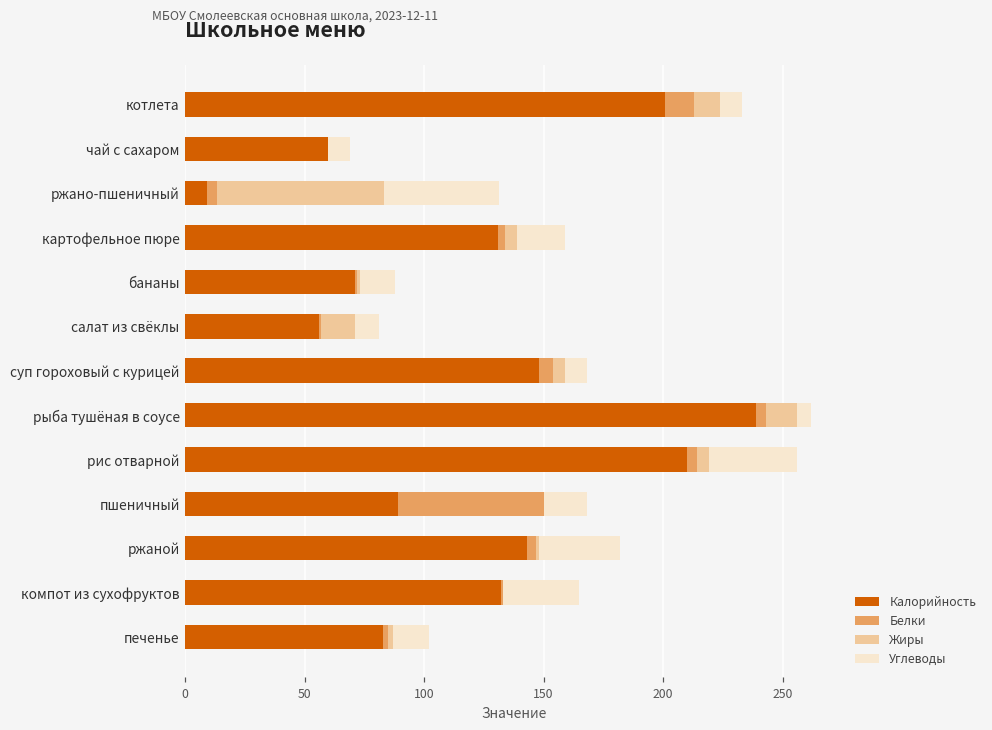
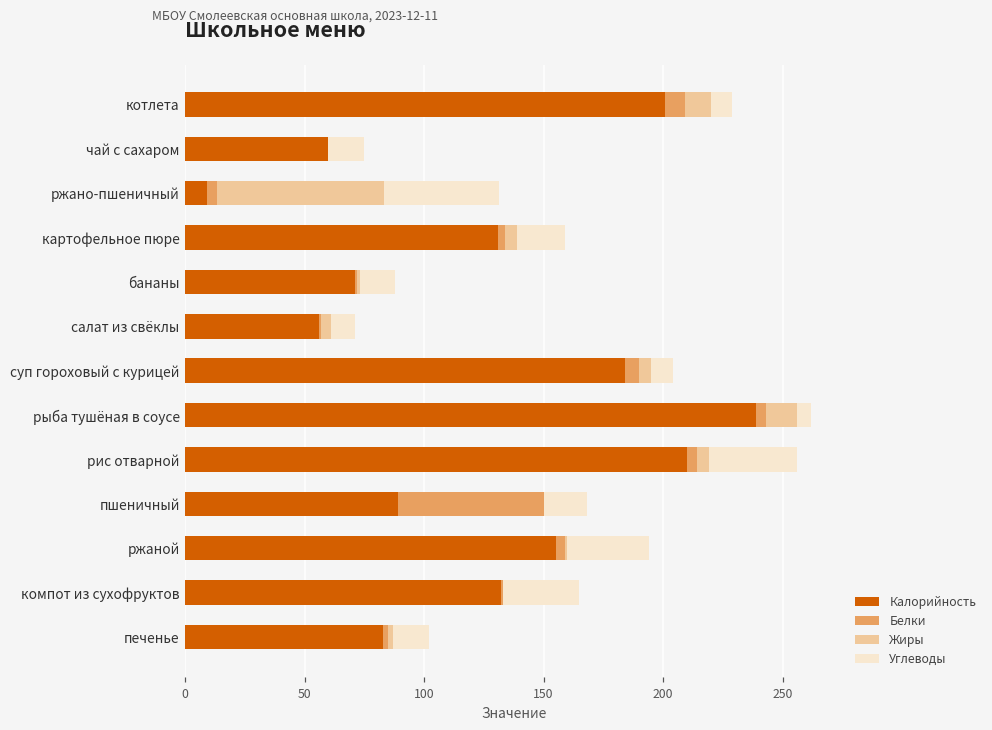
Белки, котлета: 12 -> 8
Углеводы, чай с сахаром: 9 -> 15
Жиры, салат из свёклы: 14 -> 4
Калорийность, суп гороховый с курицей: 148 -> 184
Калорийность, ржаной: 143 -> 155
